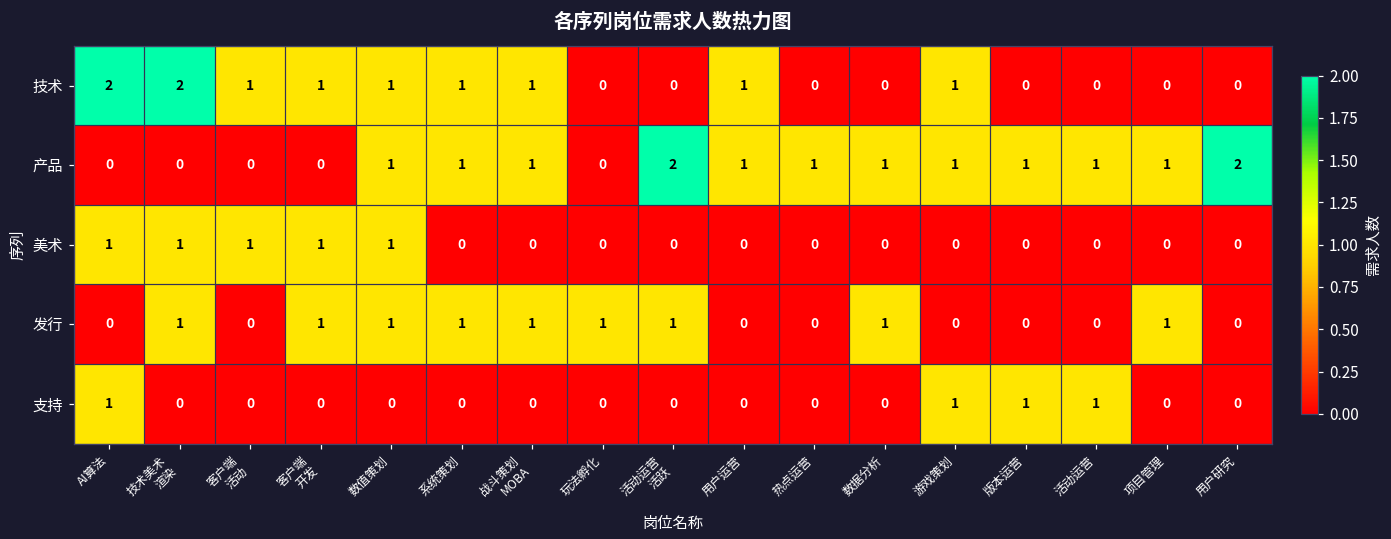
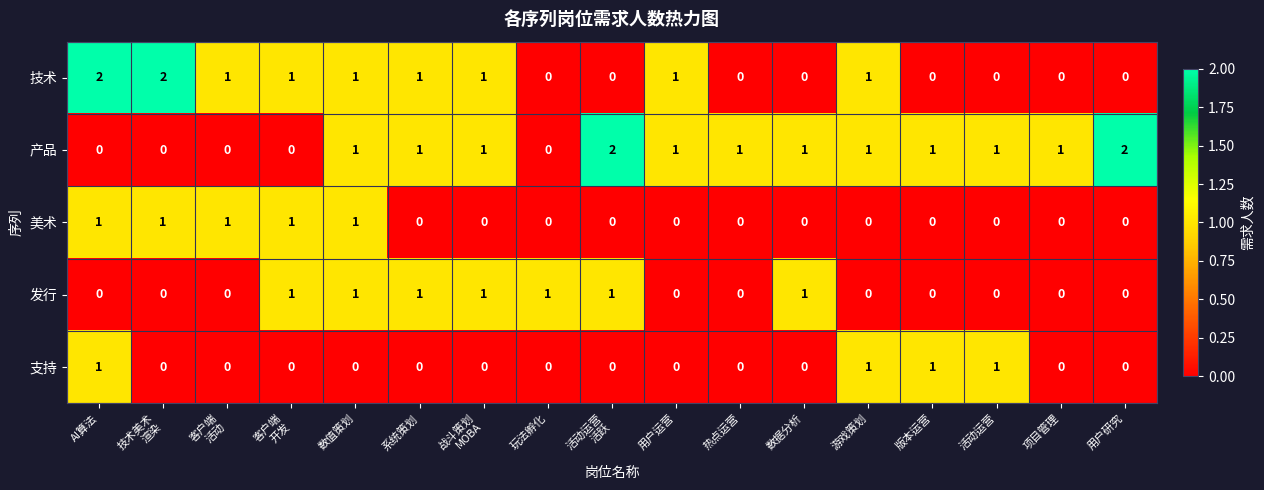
发行, 技术美术 渲染: 1 -> 0
发行, 项目管理: 1 -> 0
